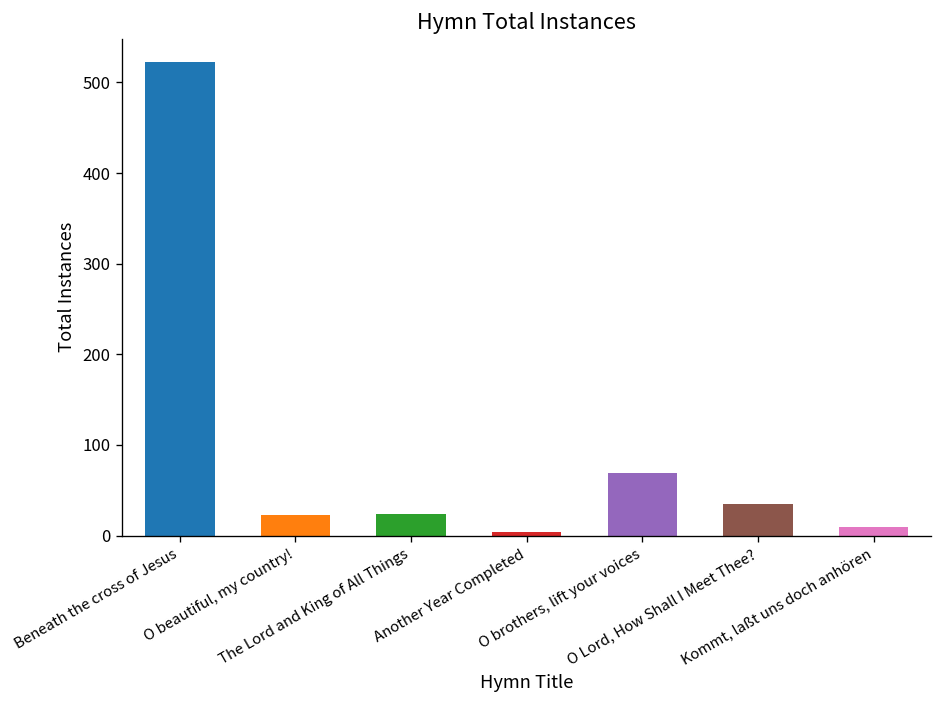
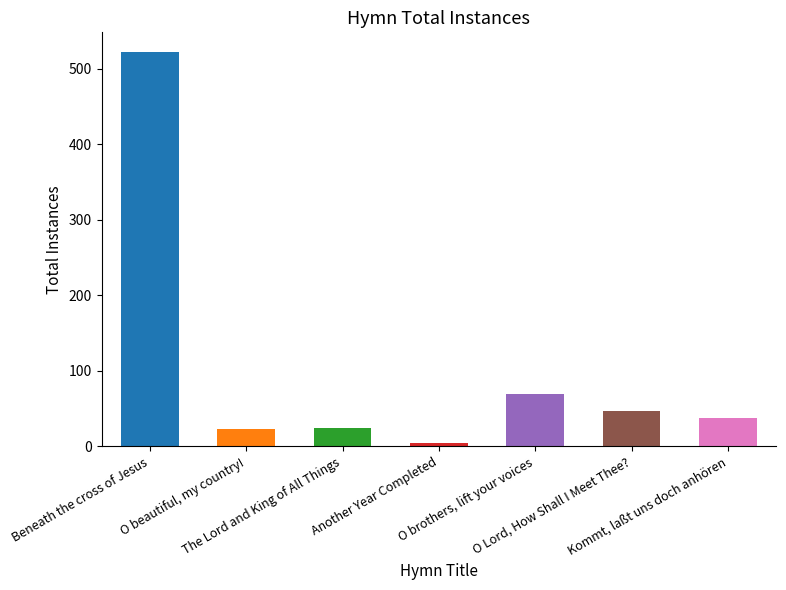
O Lord, How Shall I Meet Thee?: 40 -> 50
Kommt, laßt uns doch anhören: 10 -> 40
